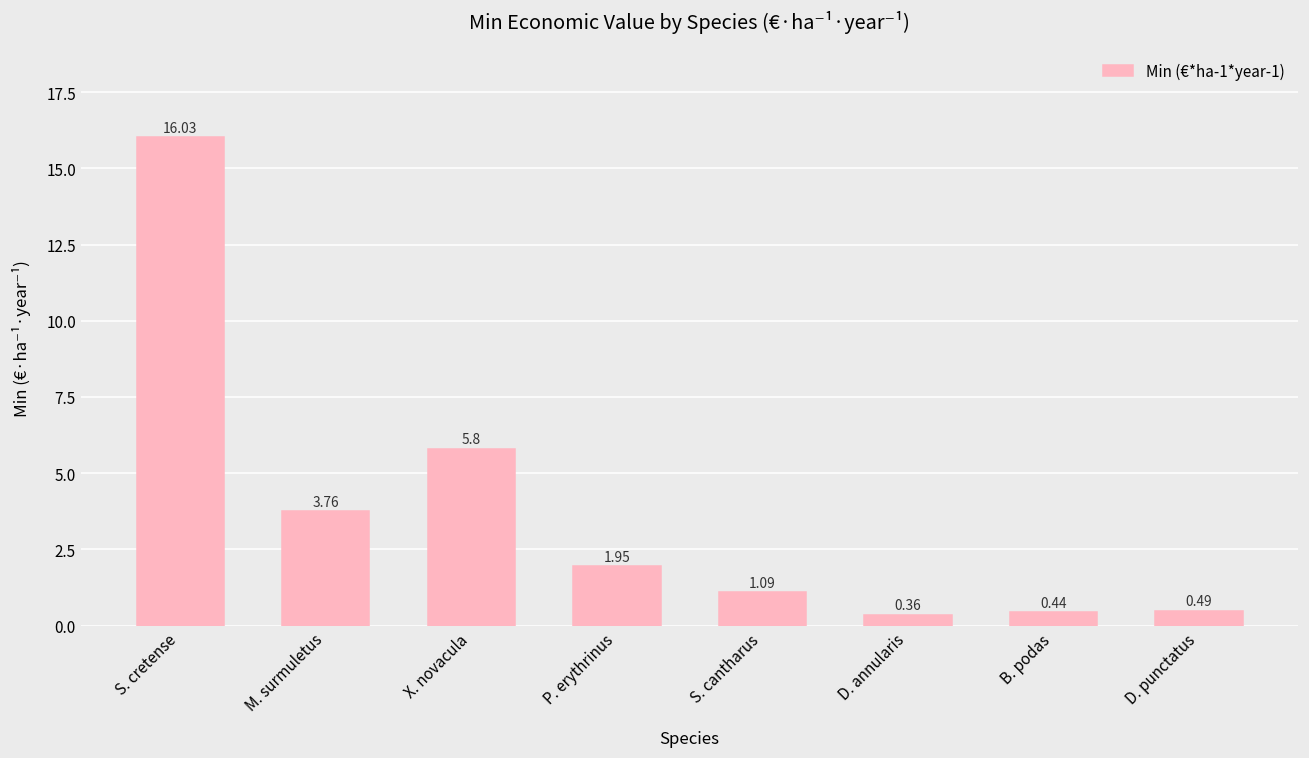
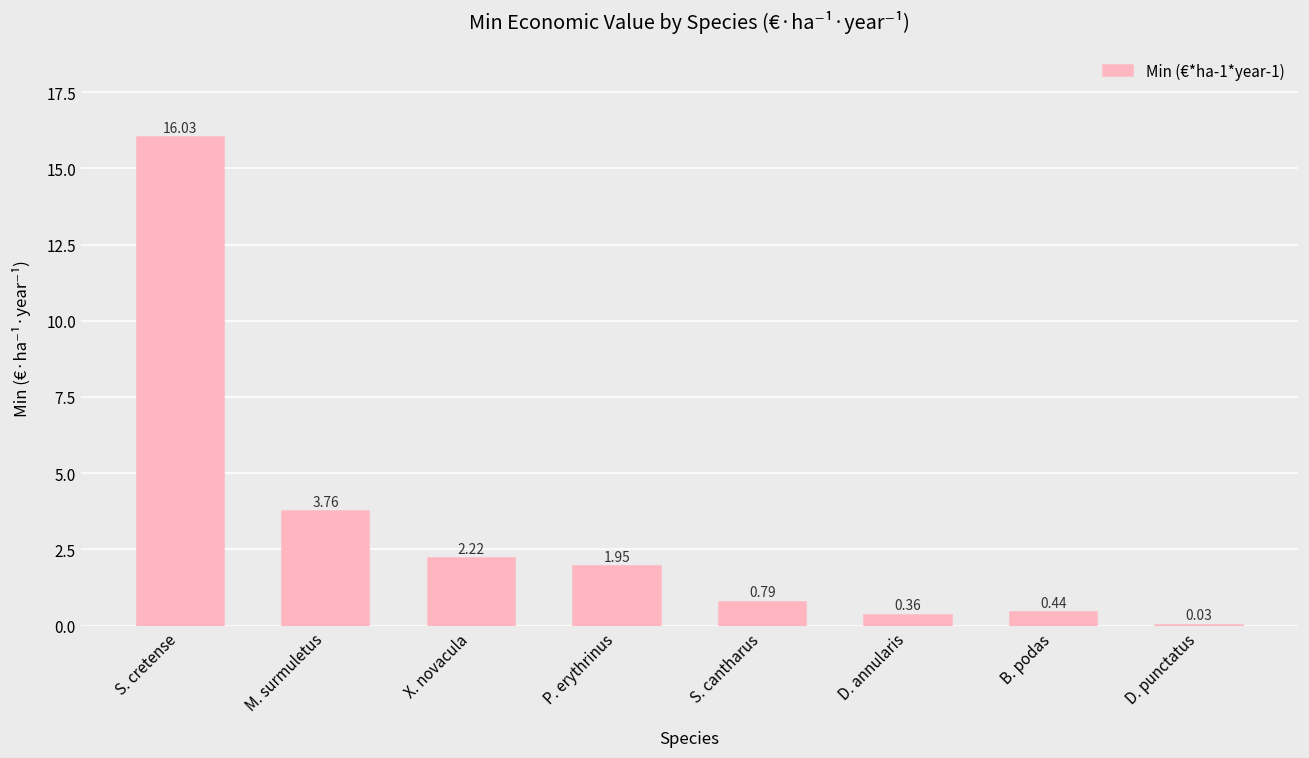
X. novacula: 5.8 -> 2.22
S. cantharus: 1.09 -> 0.79
D. punctatus: 0.49 -> 0.03
